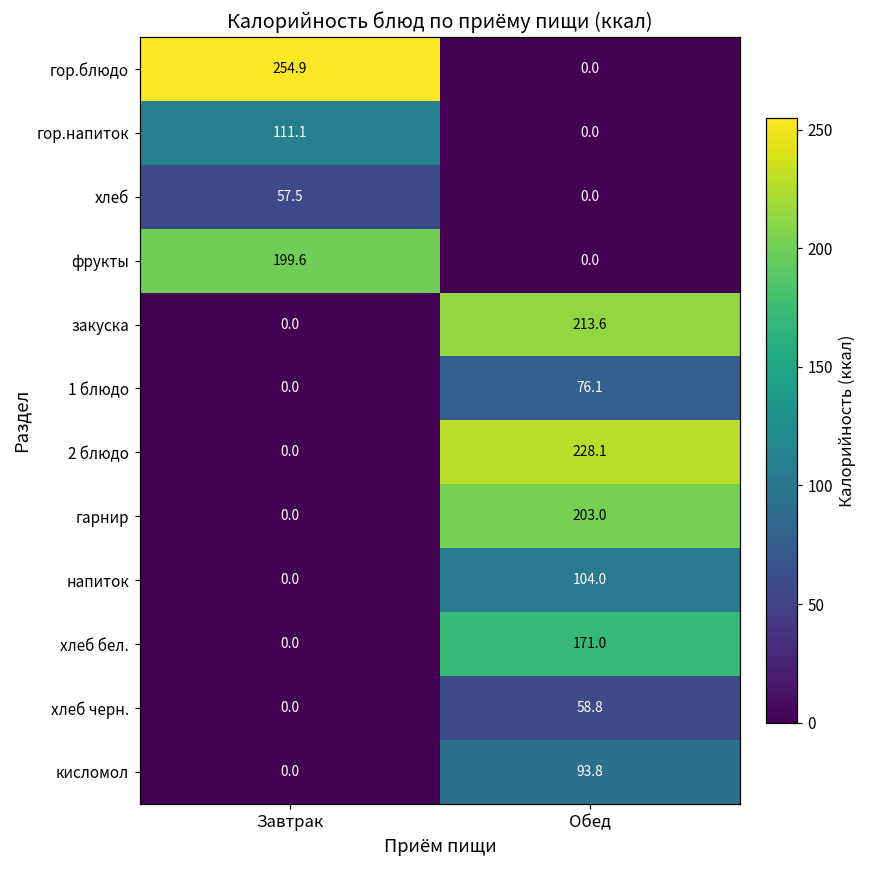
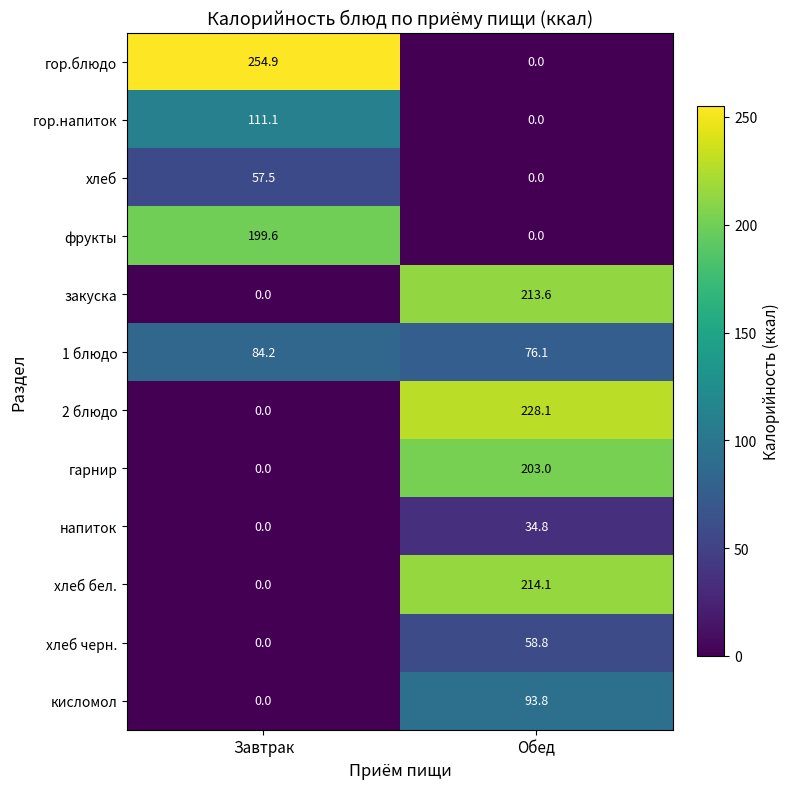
1 блюдо, Завтрак: 0.0 -> 84.2
напиток, Обед: 104.0 -> 34.8
хлеб бел., Обед: 171.0 -> 214.1
